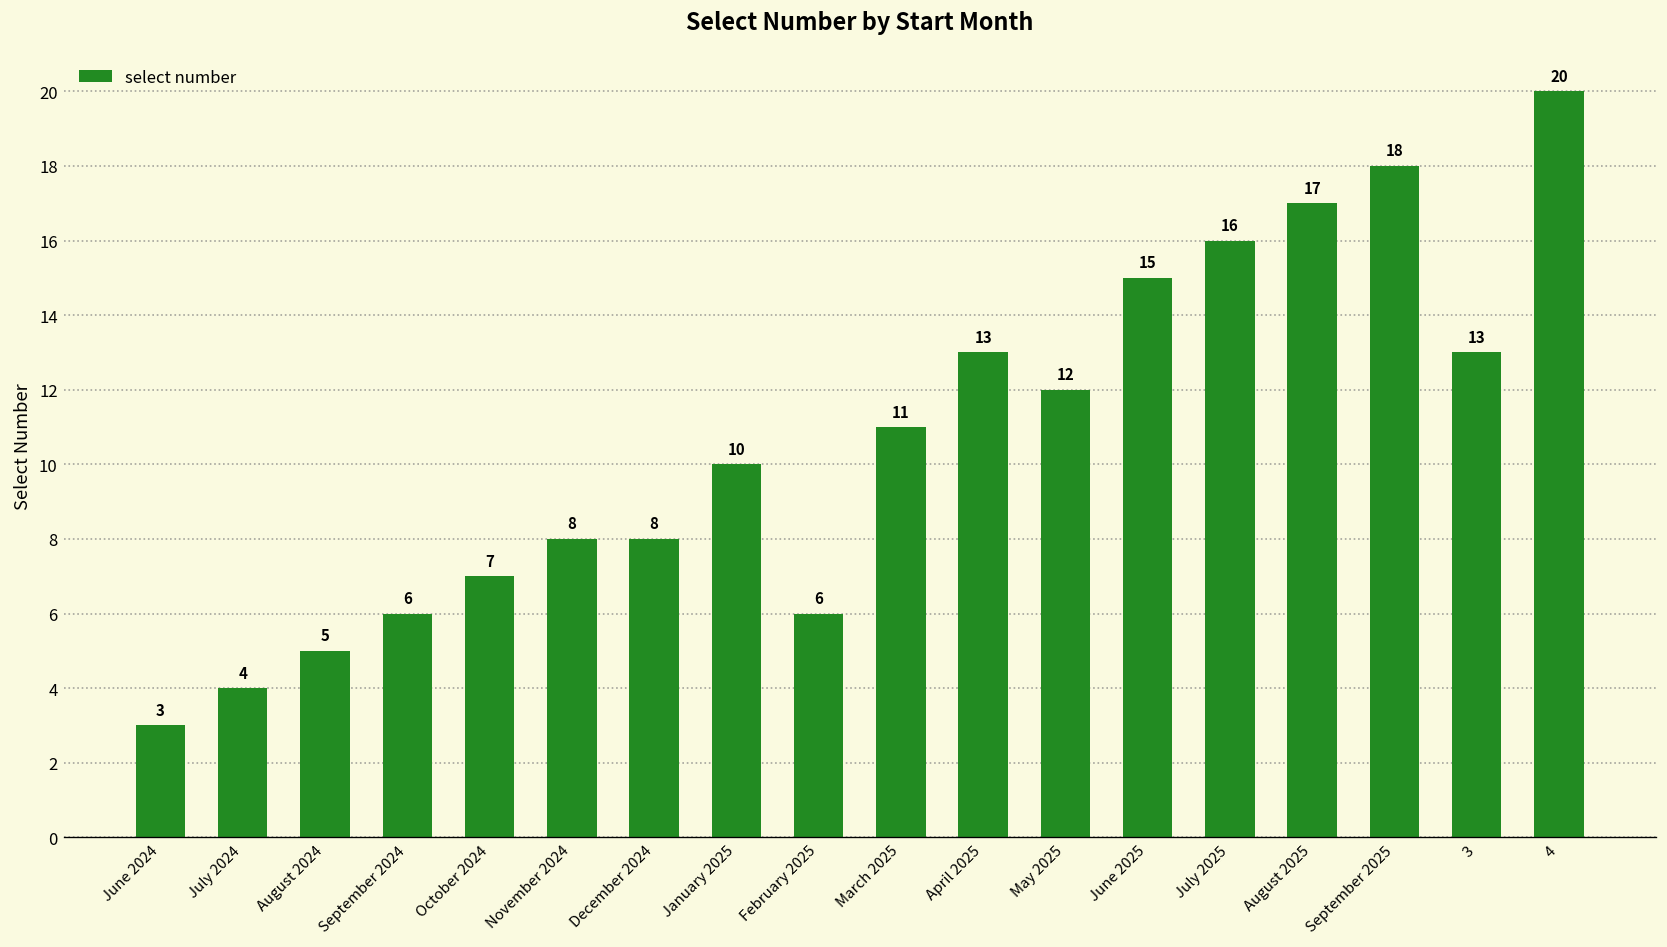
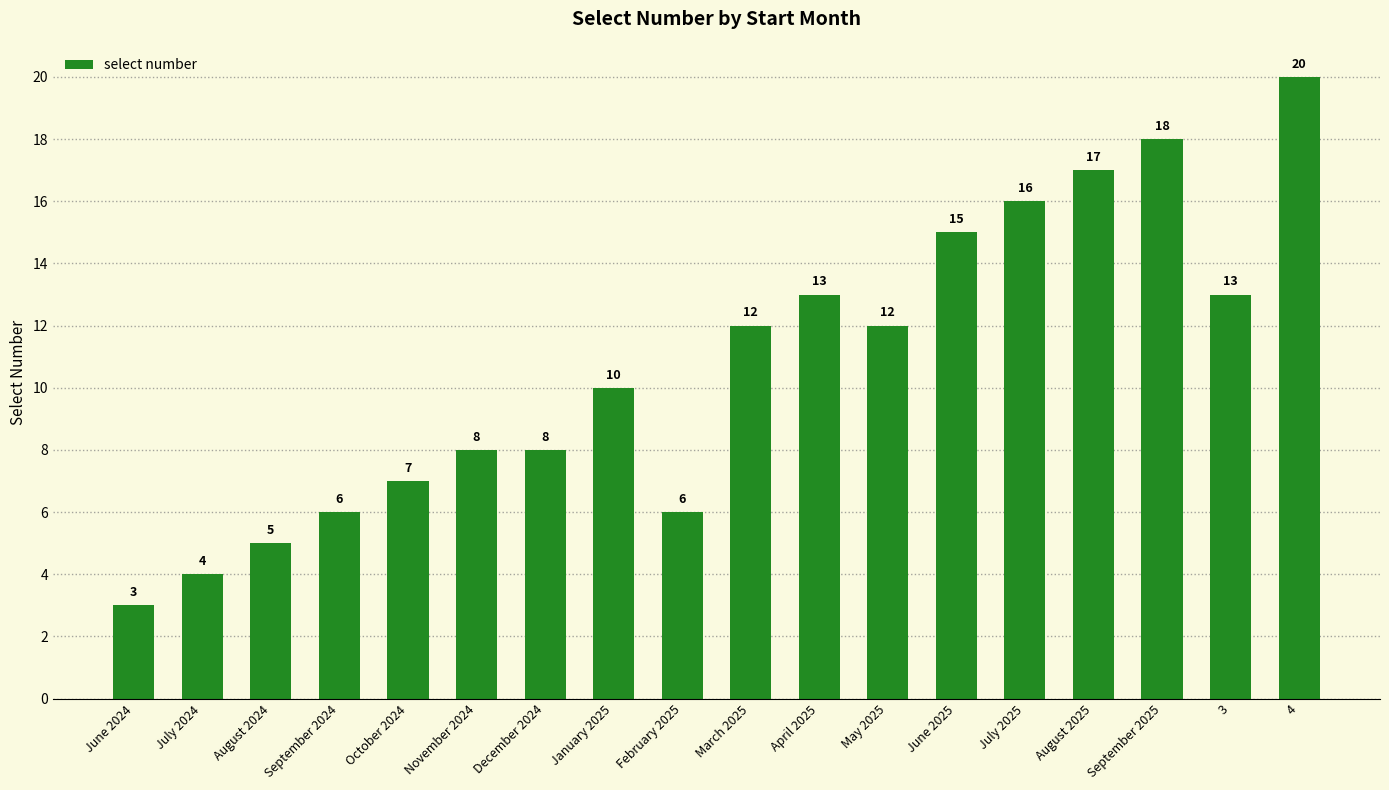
March 2025: 11 -> 12
